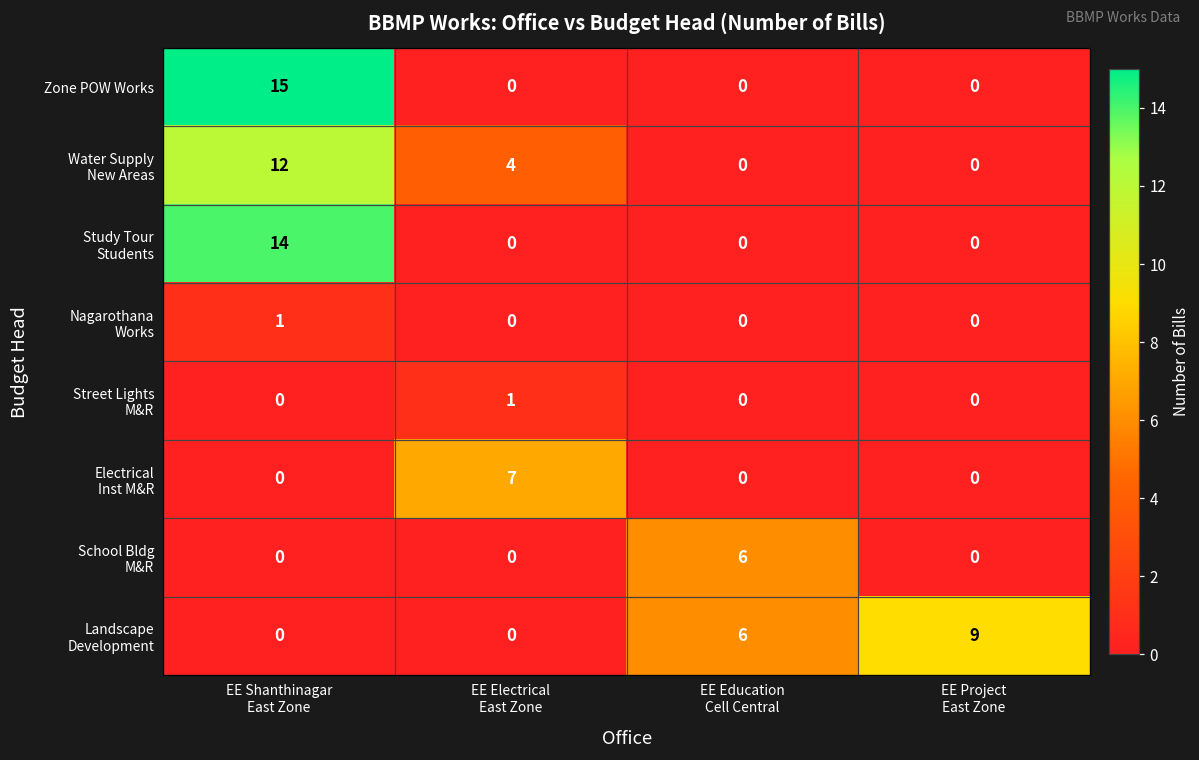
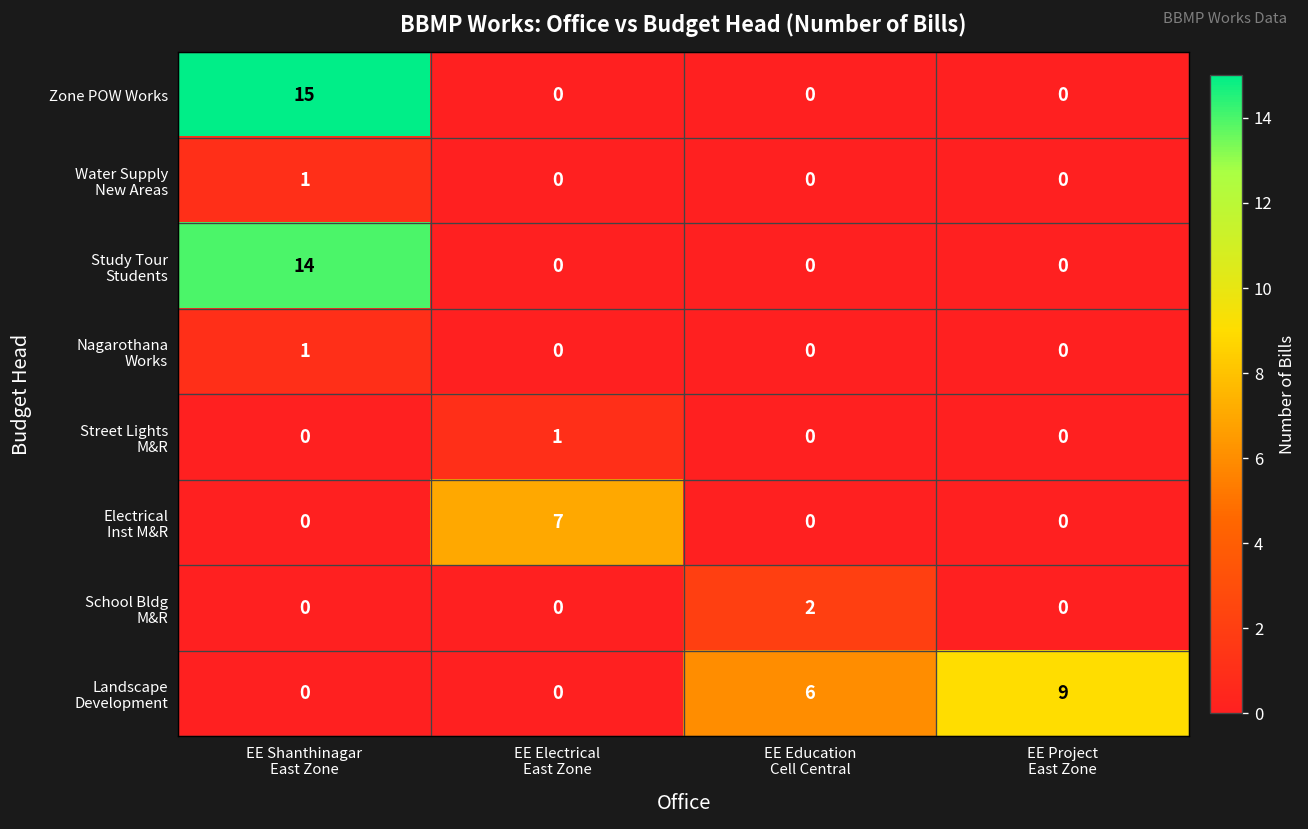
Water Supply New Areas, EE Shanthinagar East Zone: 12 -> 1
Water Supply New Areas, EE Electrical East Zone: 4 -> 0
School Bldg M&R, EE Education Cell Central: 6 -> 2
